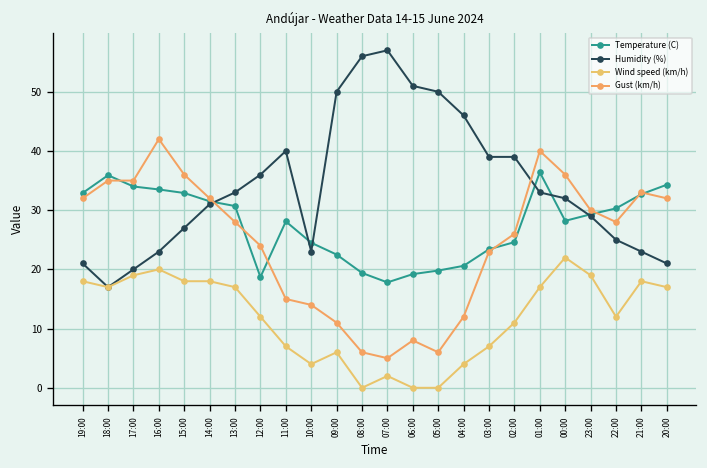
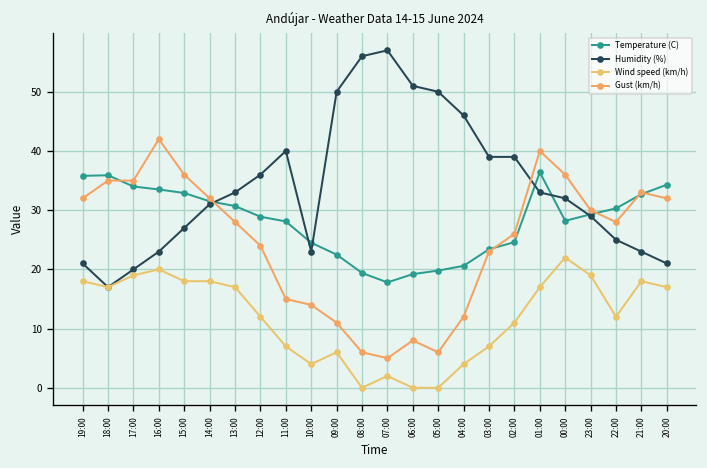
Temperature (C), 19:00: 33 -> 36
Temperature (C), 12:00: 19 -> 29
